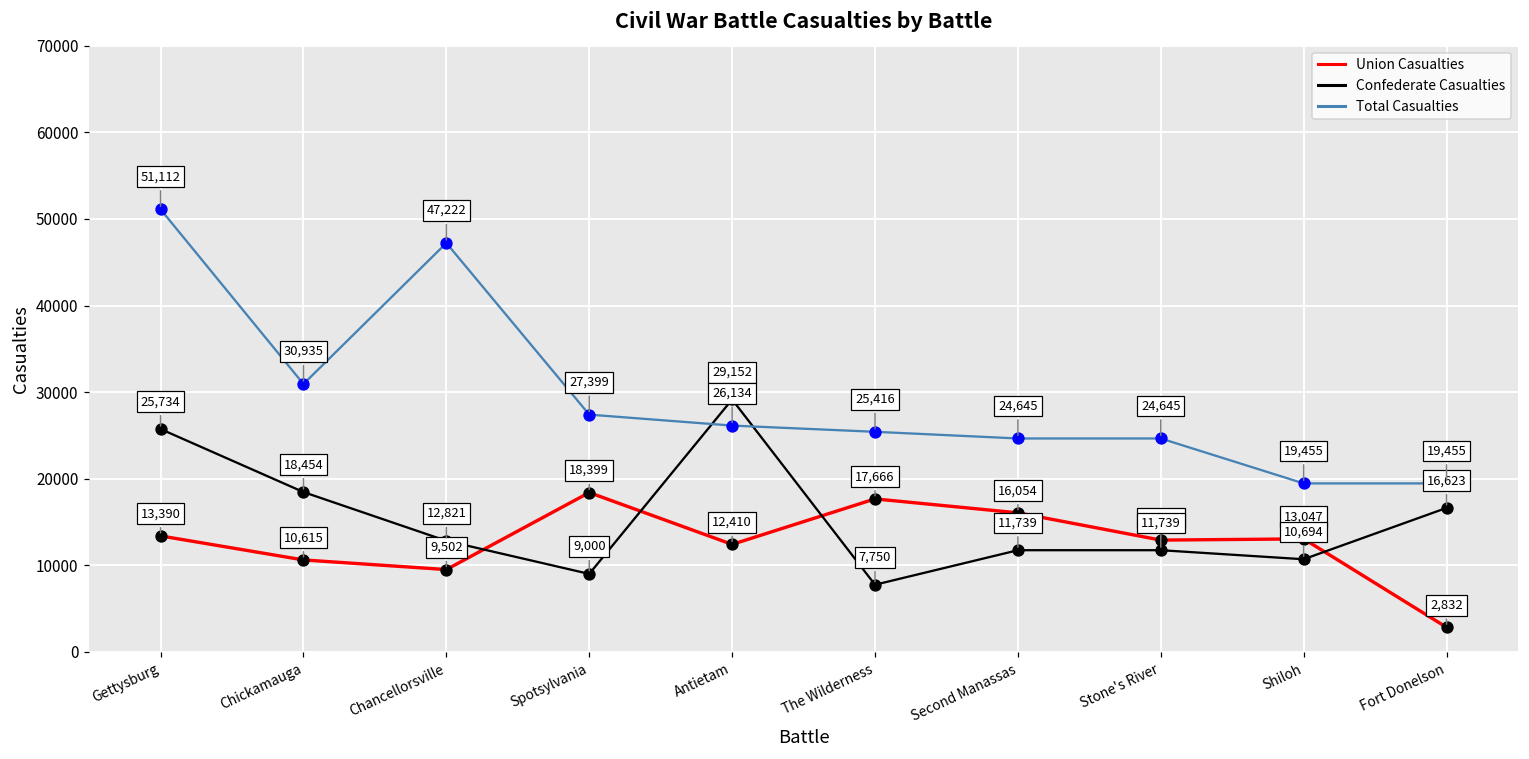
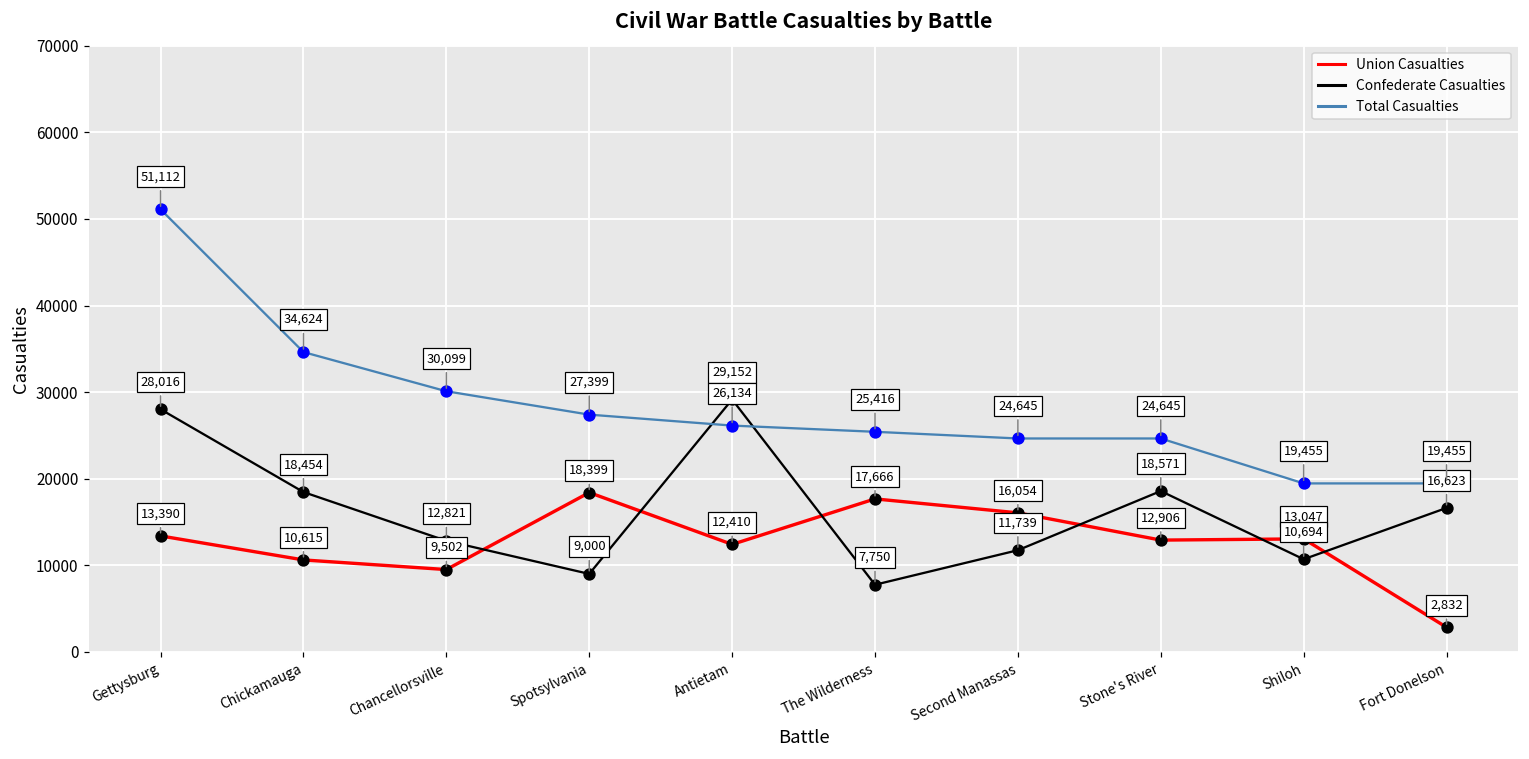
Confederate Casualties, Gettysburg: 25,734 -> 28,016
Total Casualties, Chickamauga: 30,935 -> 34,624
Total Casualties, Chancellorsville: 47,222 -> 30,099
Confederate Casualties, Stone's River: 11,739 -> 18,571
